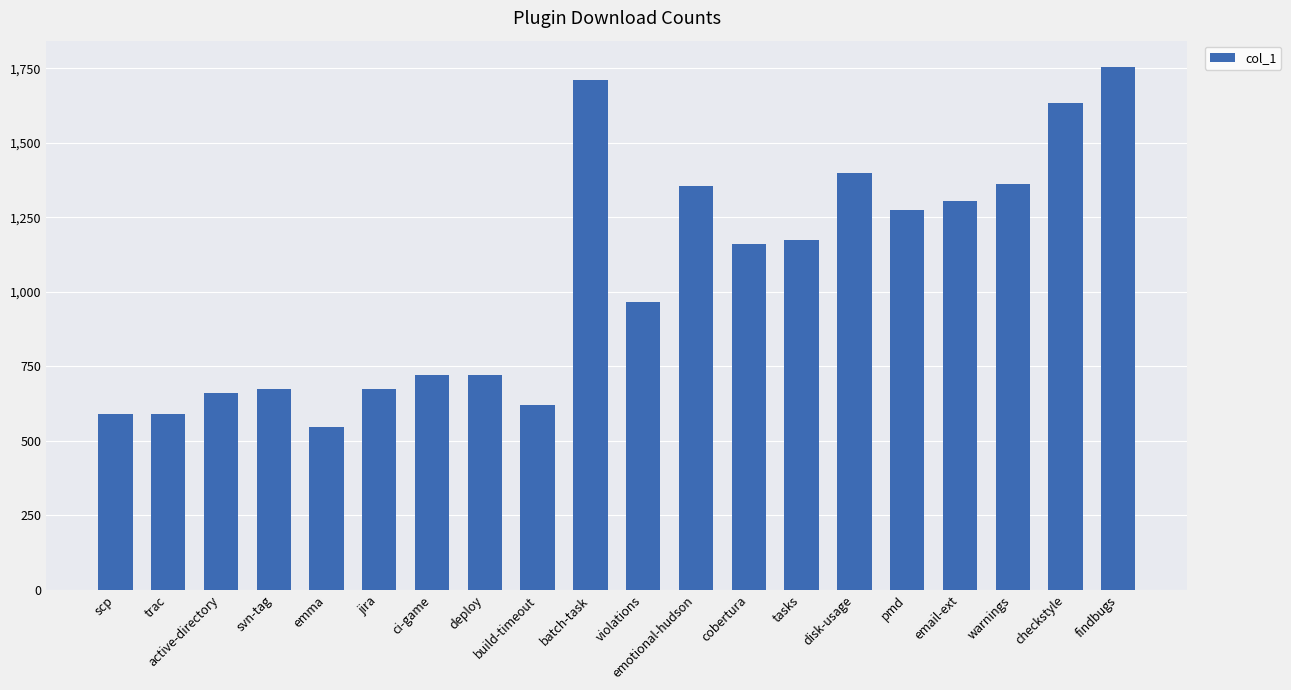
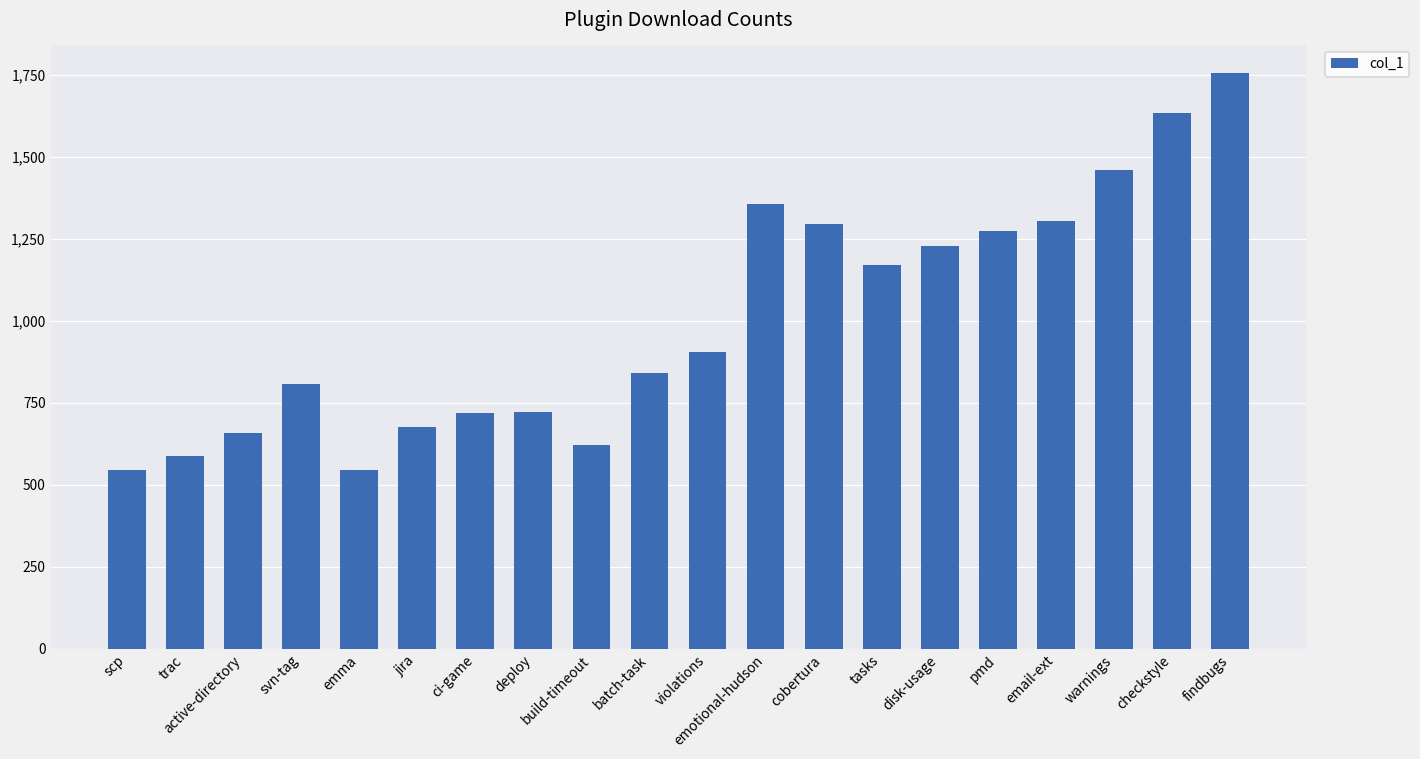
scp: 590 -> 540
svn-tag: 670 -> 810
batch-task: 1,710 -> 840
violations: 970 -> 900
cobertura: 1,160 -> 1,300
disk-usage: 1,400 -> 1,230
warnings: 1,360 -> 1,460
